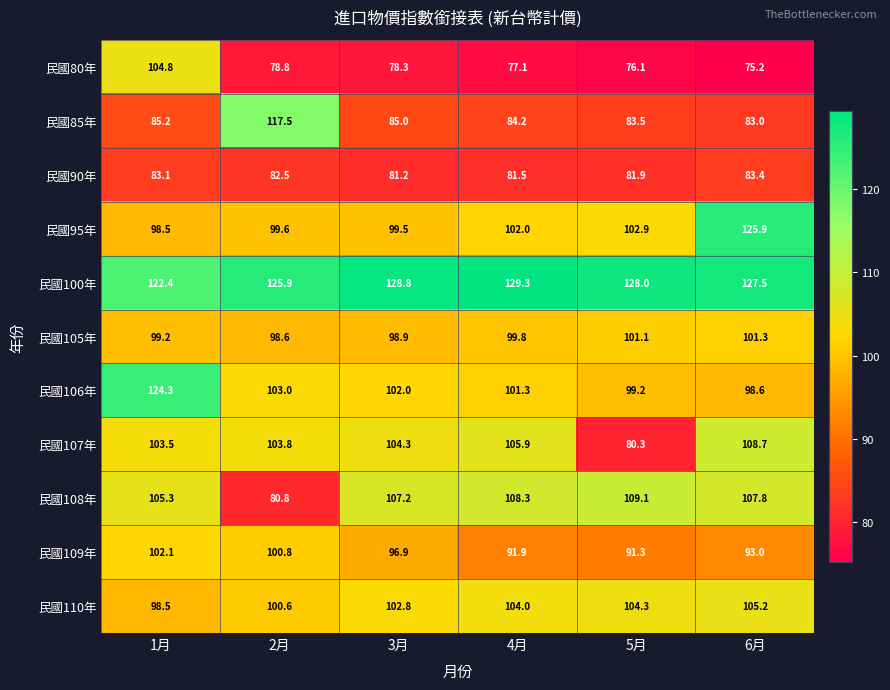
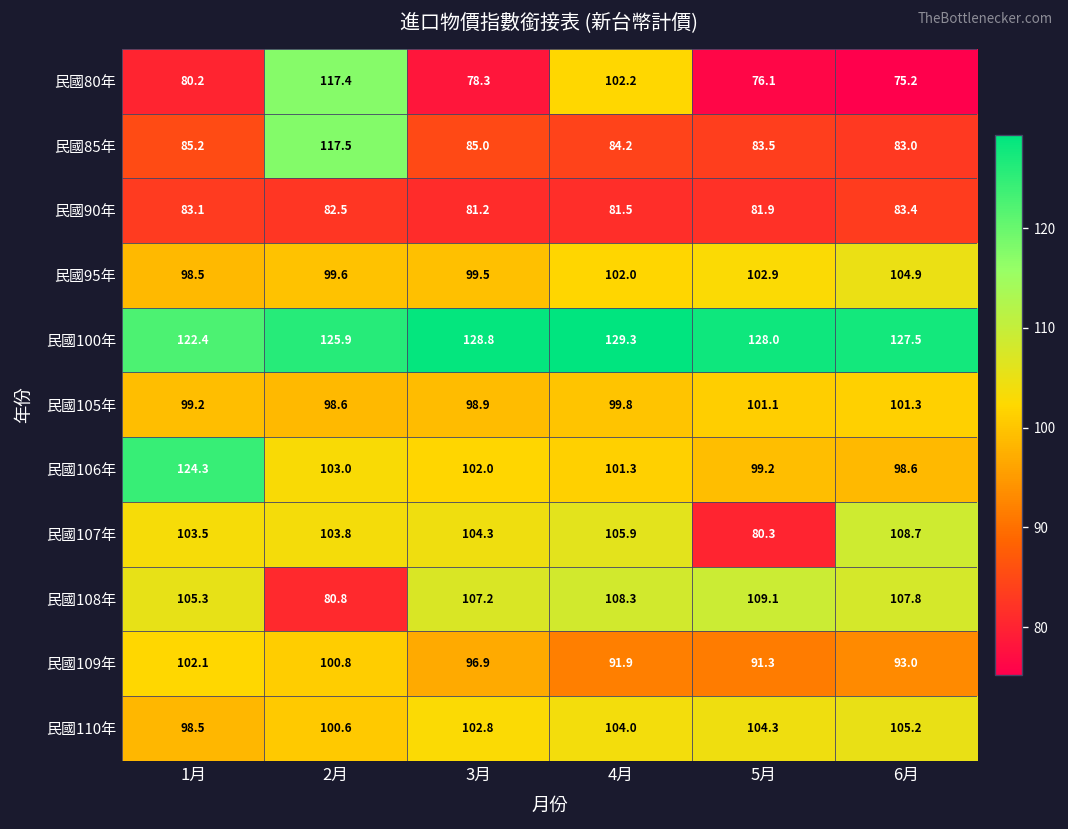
民國80年, 1月: 104.8 -> 80.2
民國80年, 2月: 78.8 -> 117.4
民國80年, 4月: 77.1 -> 102.2
民國95年, 6月: 125.9 -> 104.9
